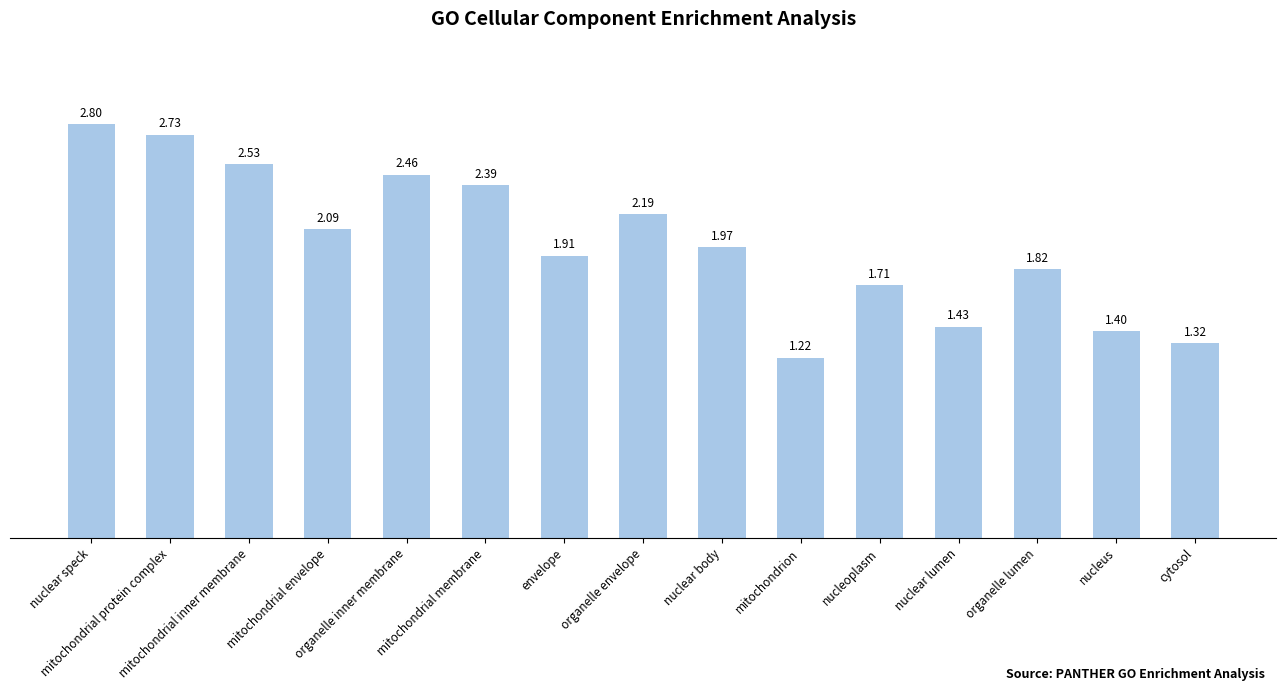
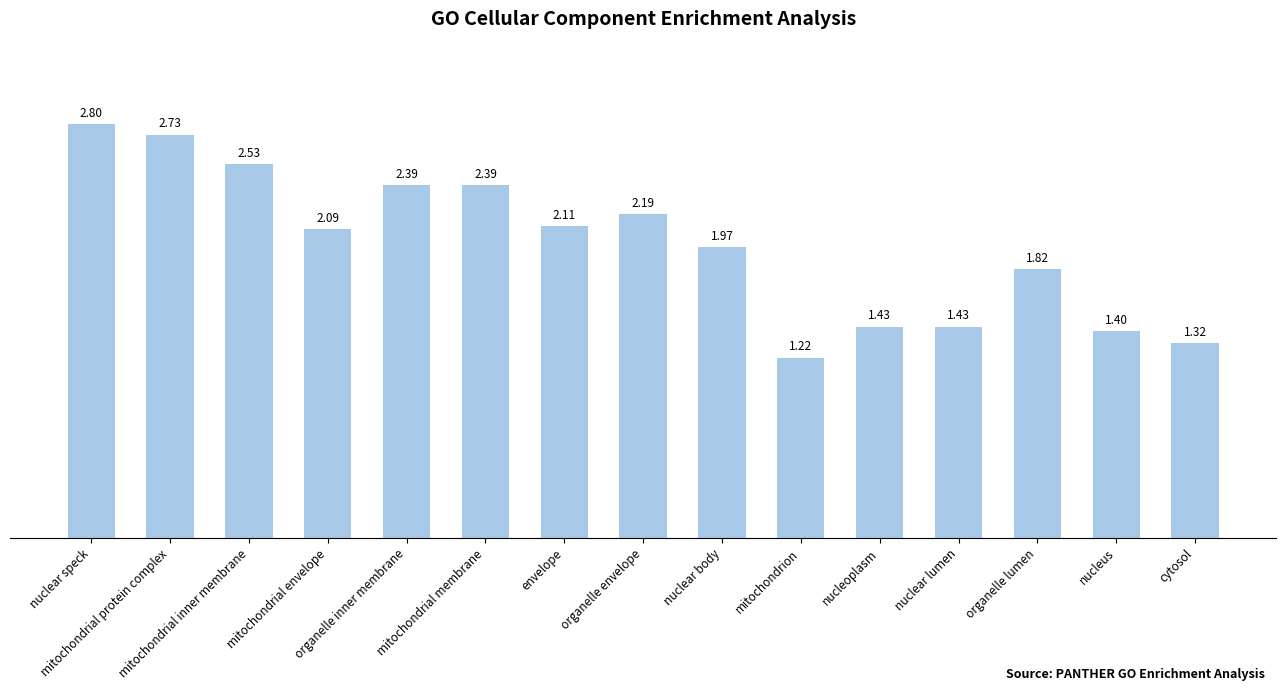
organelle inner membrane: 2.46 -> 2.39
envelope: 1.91 -> 2.11
nucleoplasm: 1.71 -> 1.43
